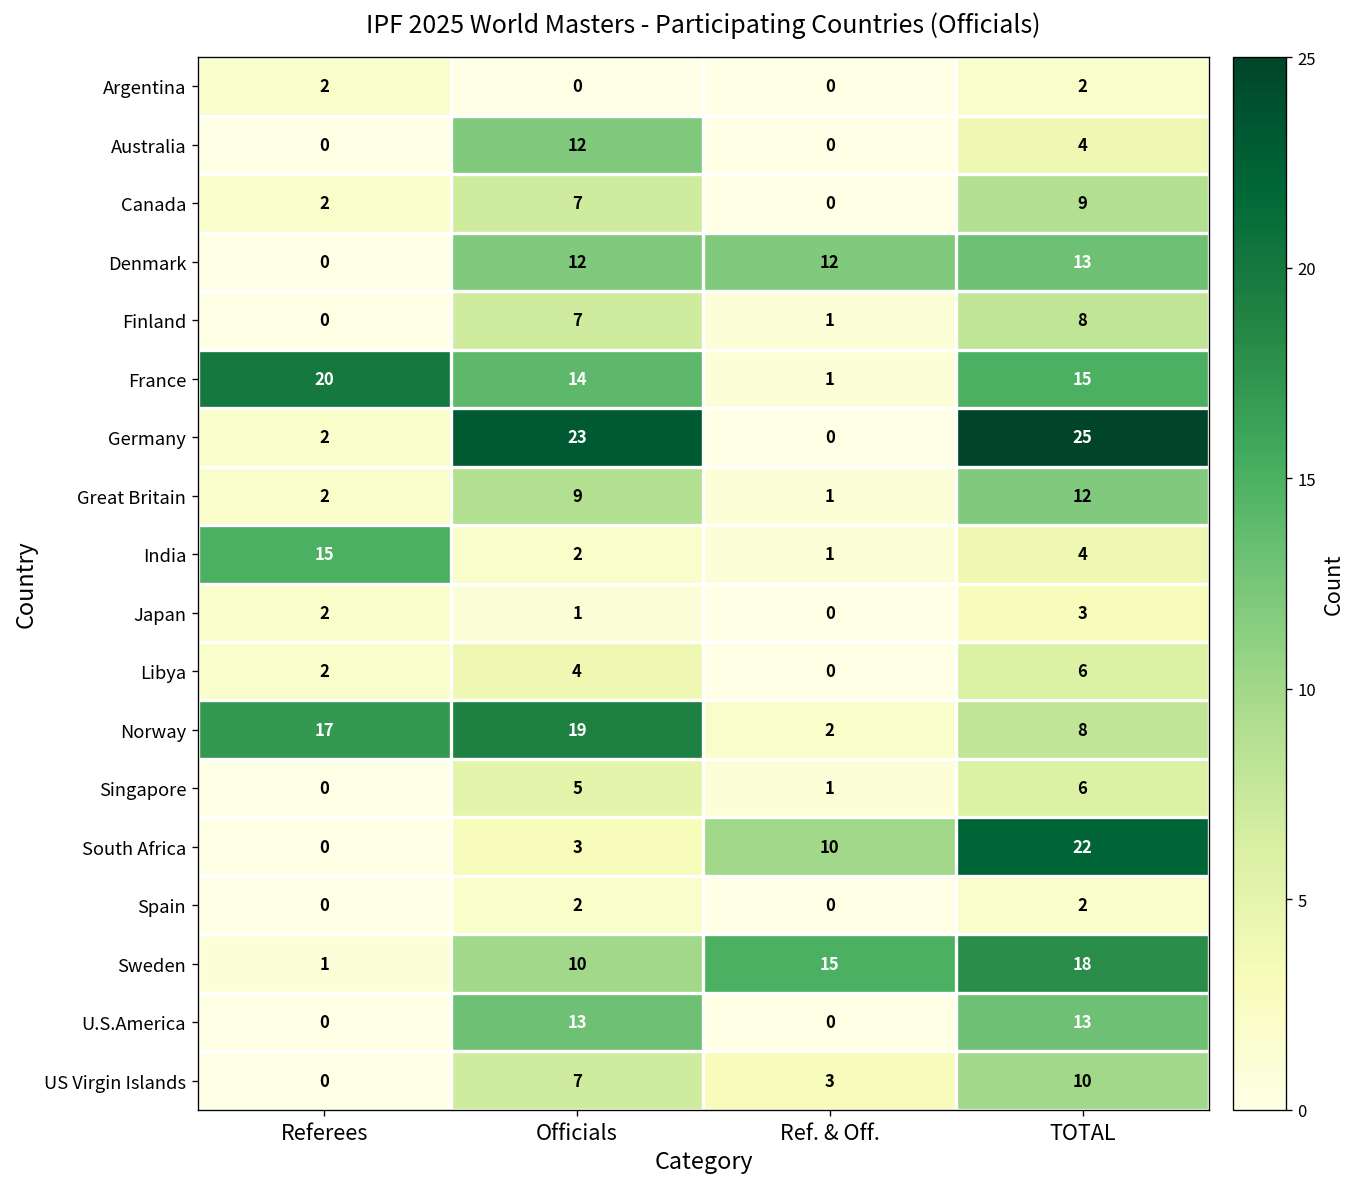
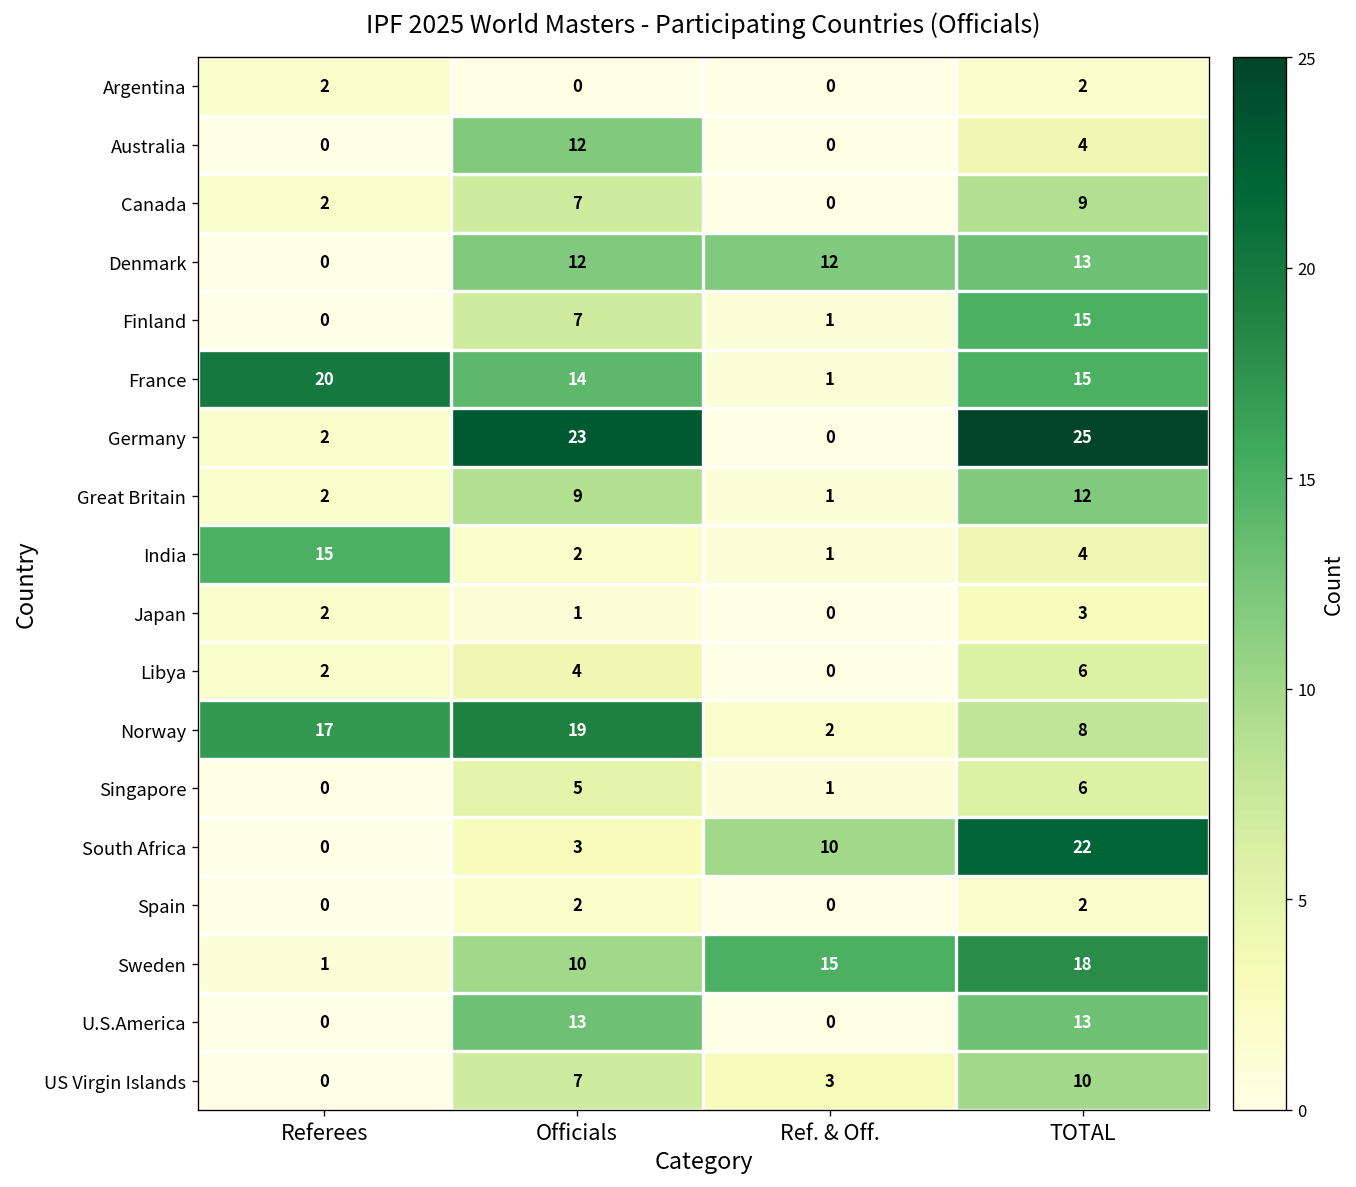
Finland, TOTAL: 8 -> 15
